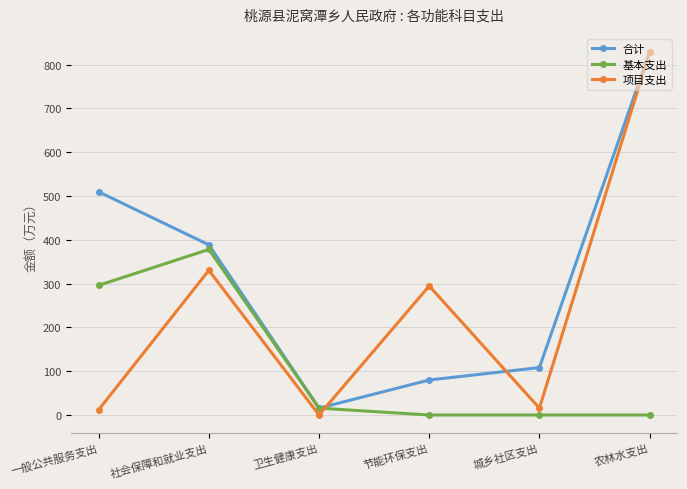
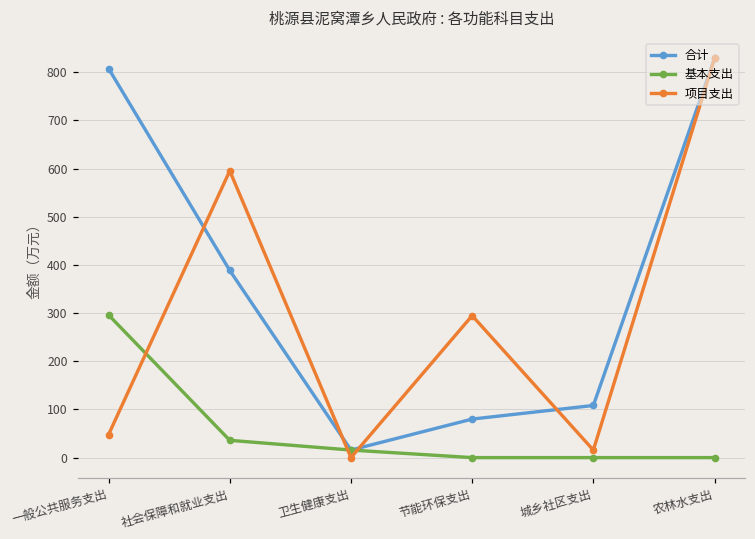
合计, 一般公共服务支出: 510 -> 810
项目支出, 一般公共服务支出: 10 -> 50
基本支出, 社会保障和就业支出: 380 -> 40
项目支出, 社会保障和就业支出: 330 -> 600
